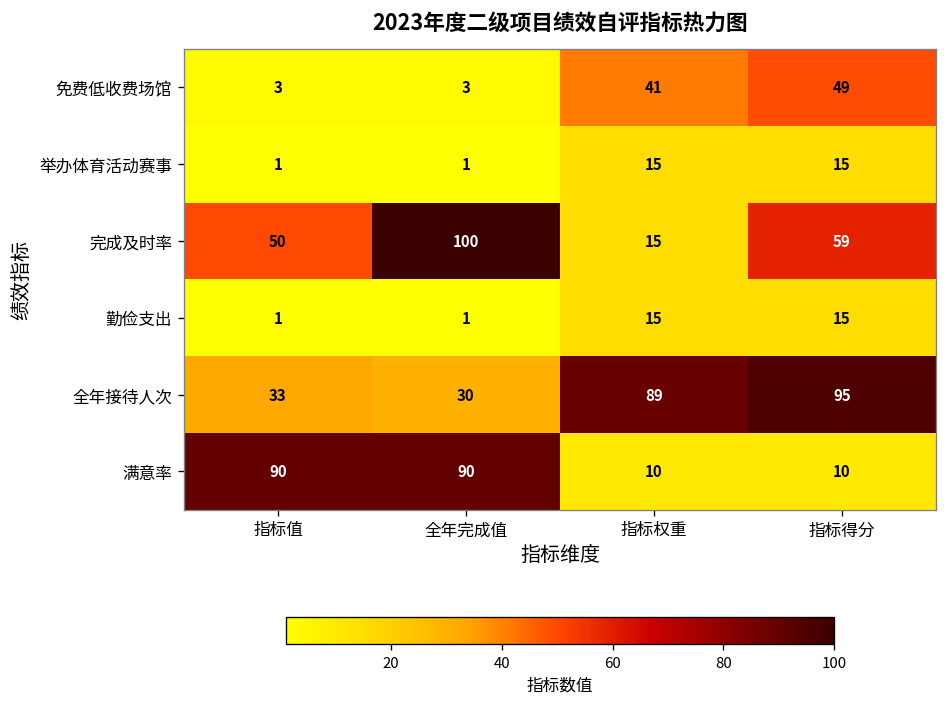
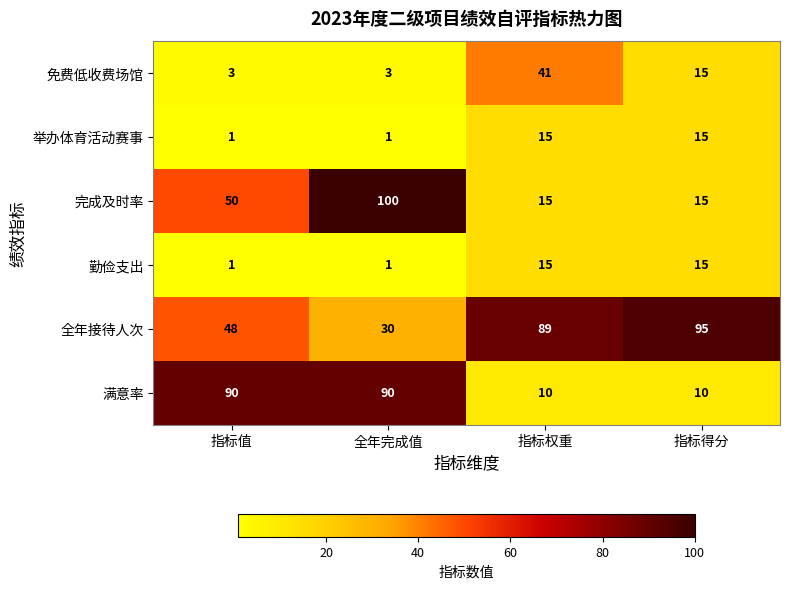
免费低收费场馆, 指标得分: 49 -> 15
完成及时率, 指标得分: 59 -> 15
全年接待人次, 指标值: 33 -> 48
